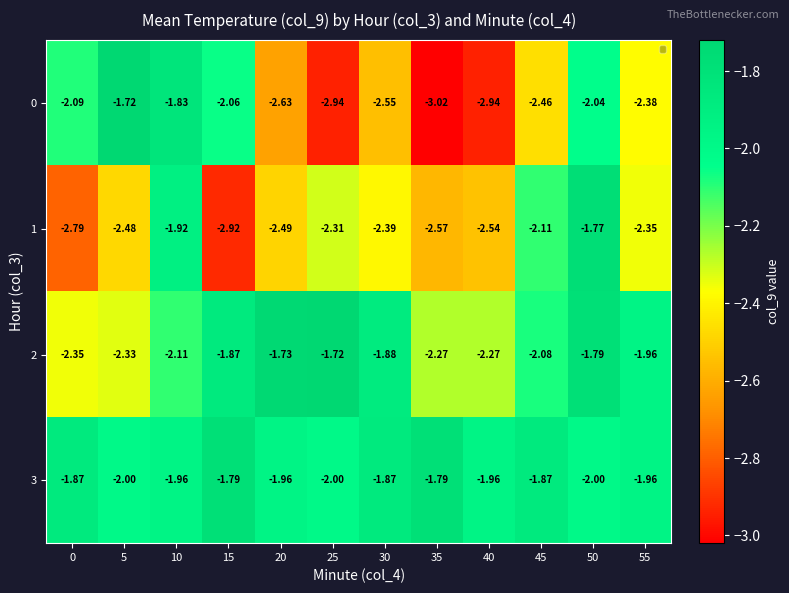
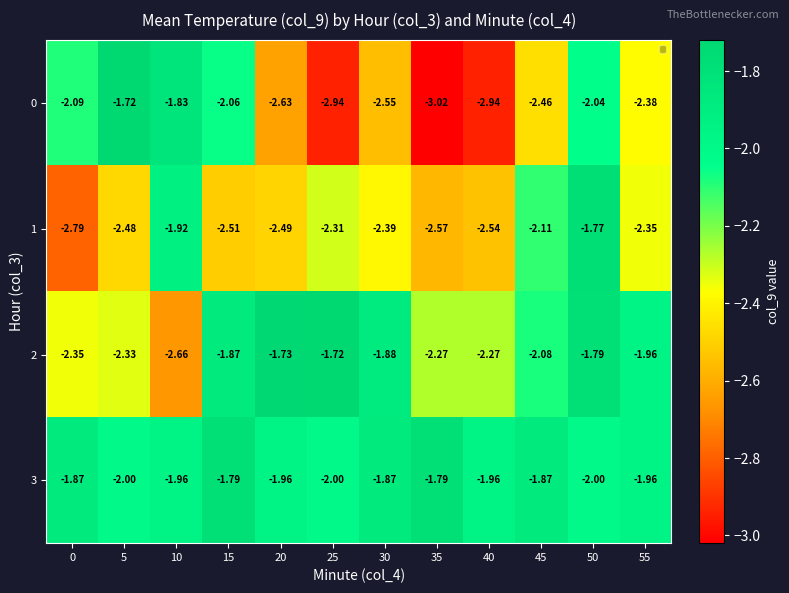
1, 15: -2.92 -> -2.51
2, 10: -2.11 -> -2.66
